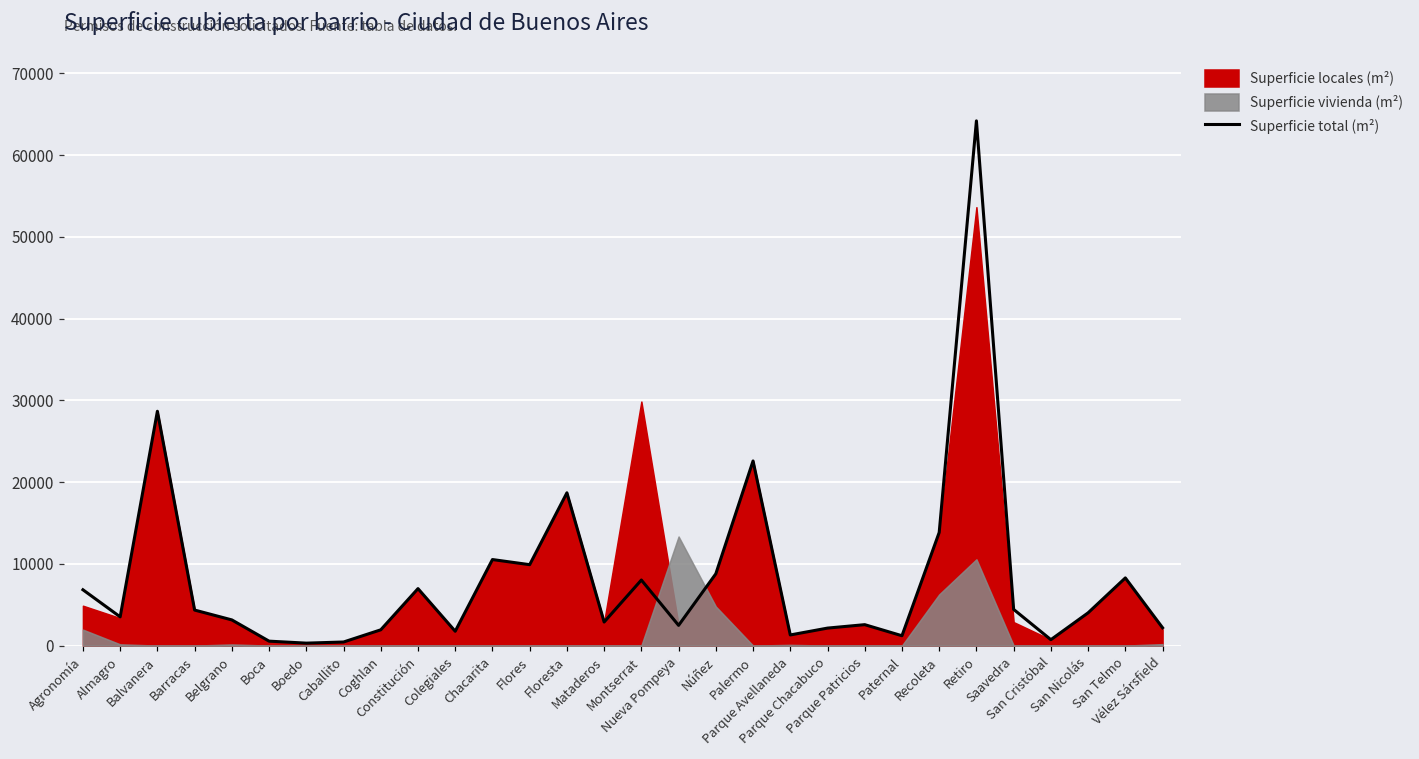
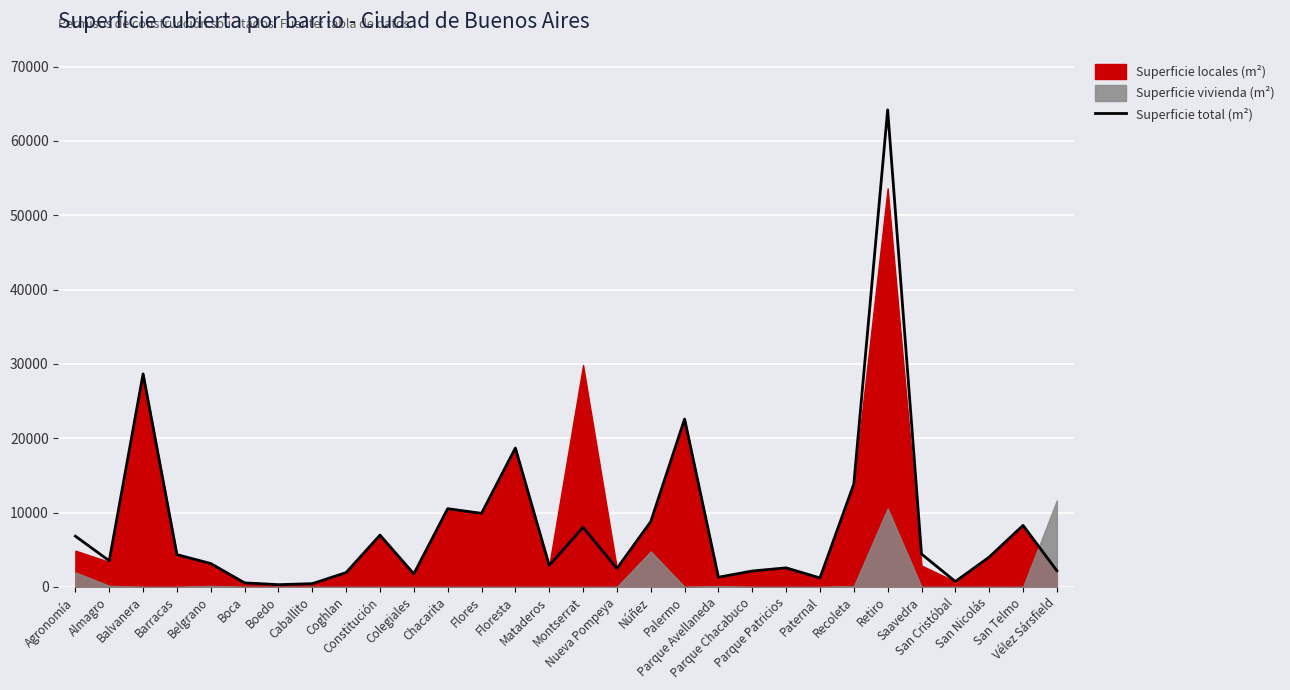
Superficie vivienda (m²), Nueva Pompeya: 13000 -> 0
Superficie vivienda (m²), Recoleta: 6000 -> 0
Superficie vivienda (m²), Vélez Sársfield: 0 -> 12000
